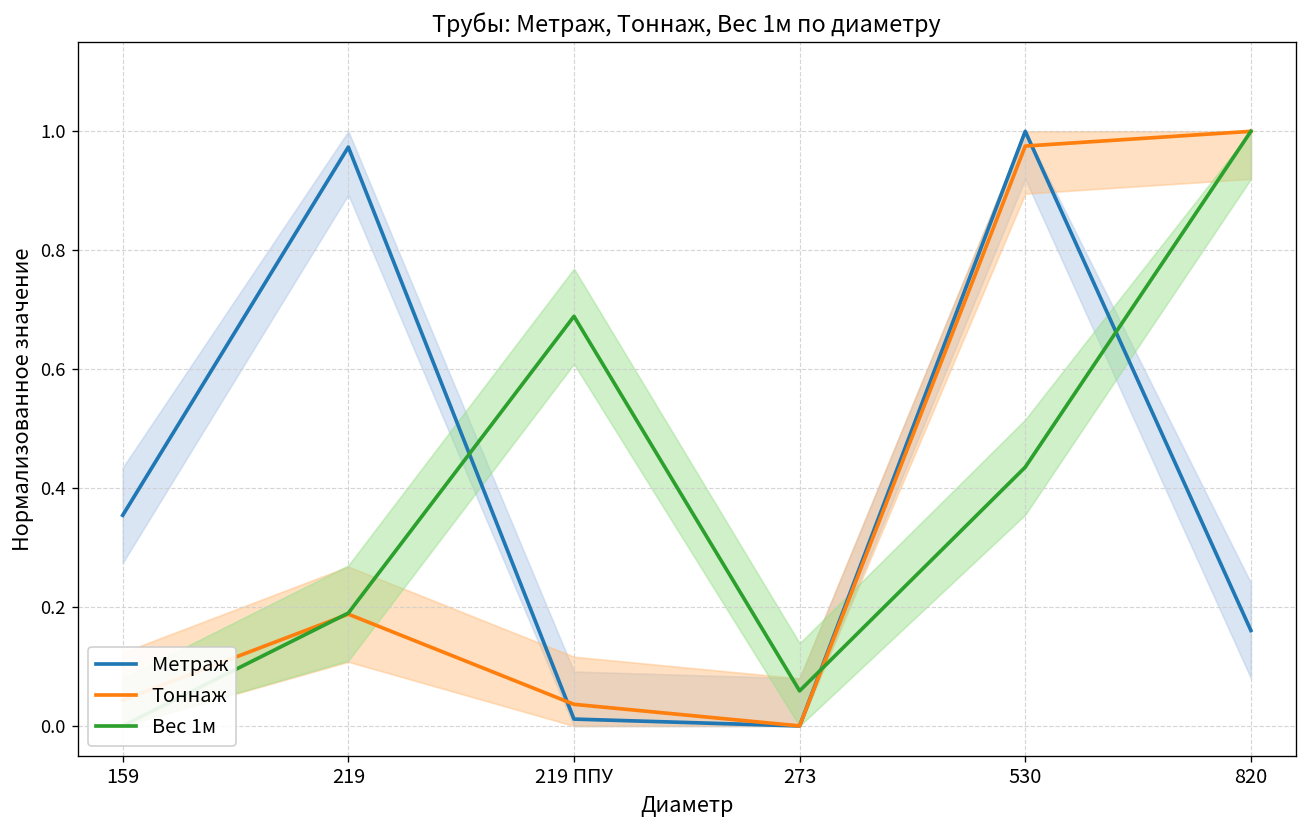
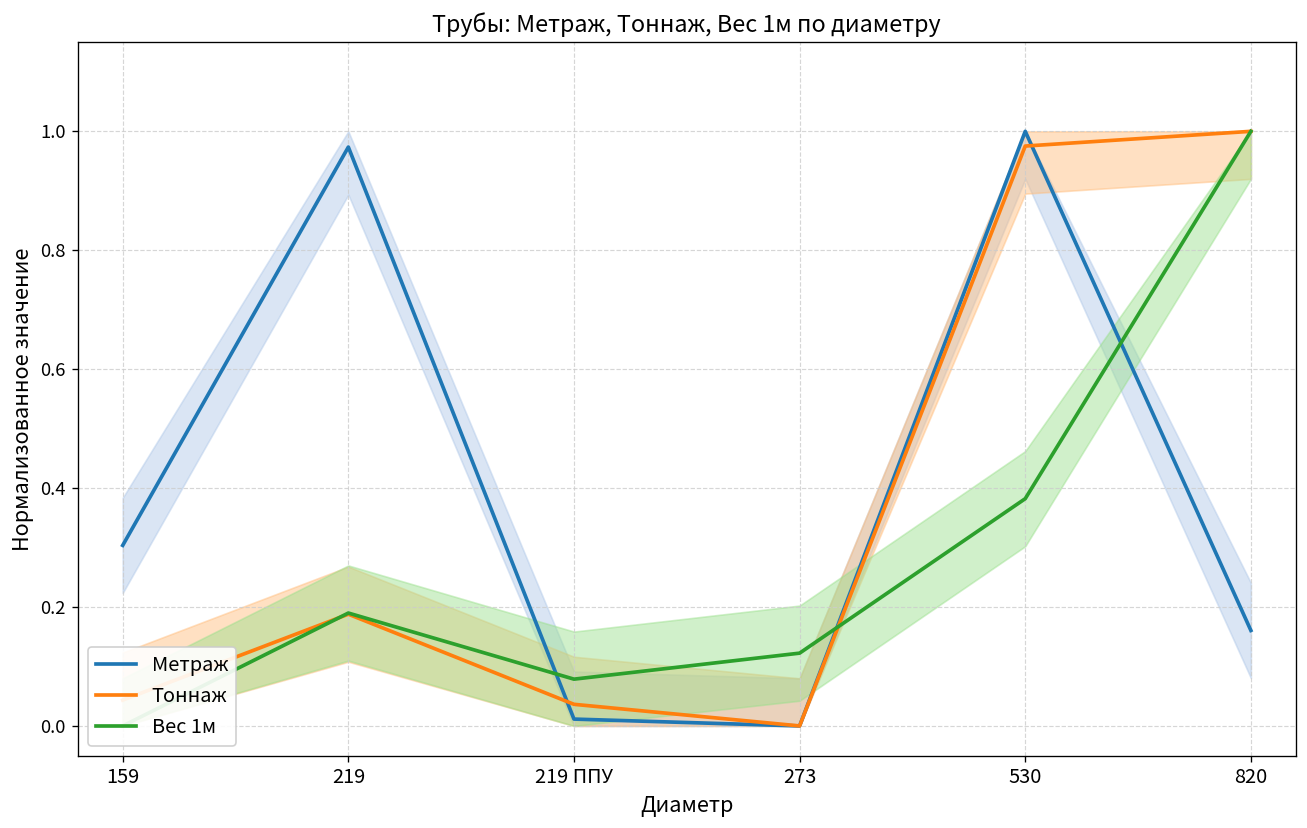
Метраж, 159: 0.35 -> 0.30
Вес 1м, 219 ППУ: 0.69 -> 0.08
Вес 1м, 273: 0.06 -> 0.12
Вес 1м, 530: 0.44 -> 0.38
